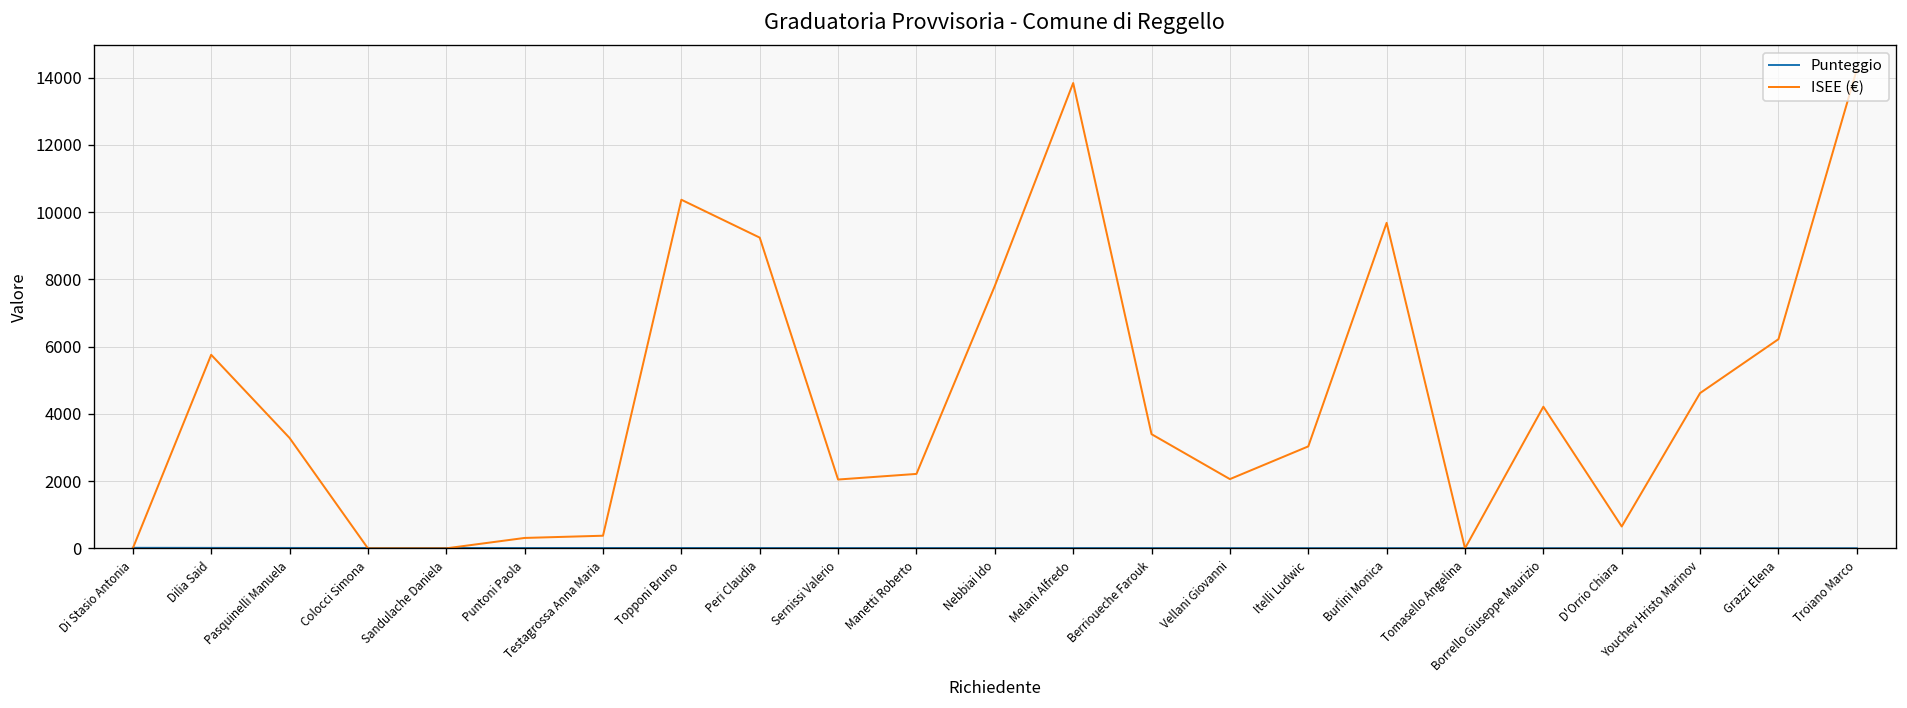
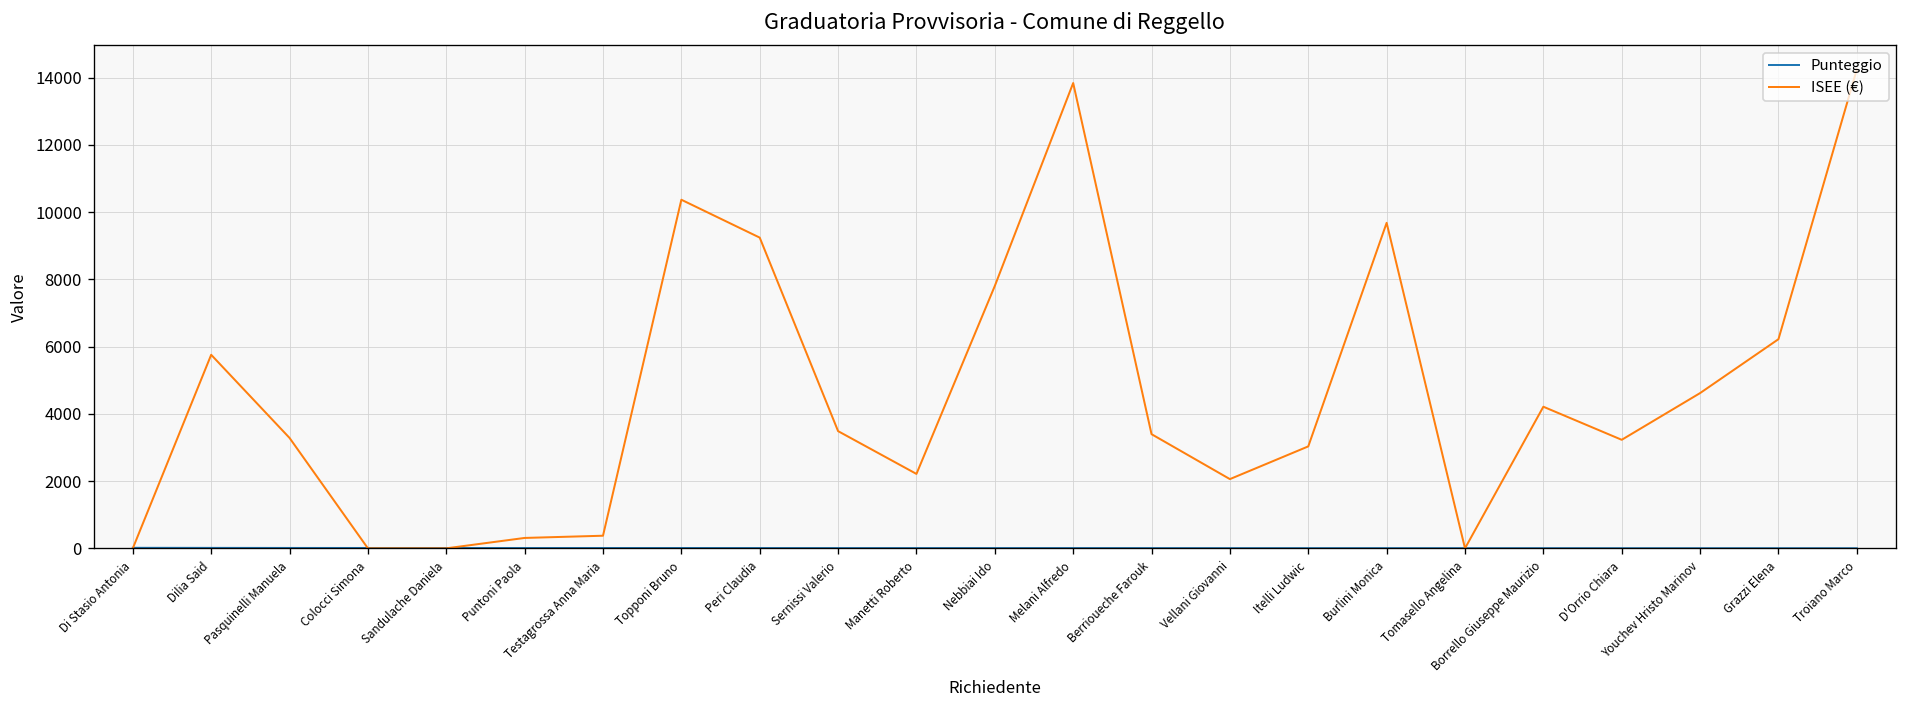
ISEE (€), Sernissi Valerio: 2000 -> 3500
ISEE (€), D'Orrio Chiara: 600 -> 3200
